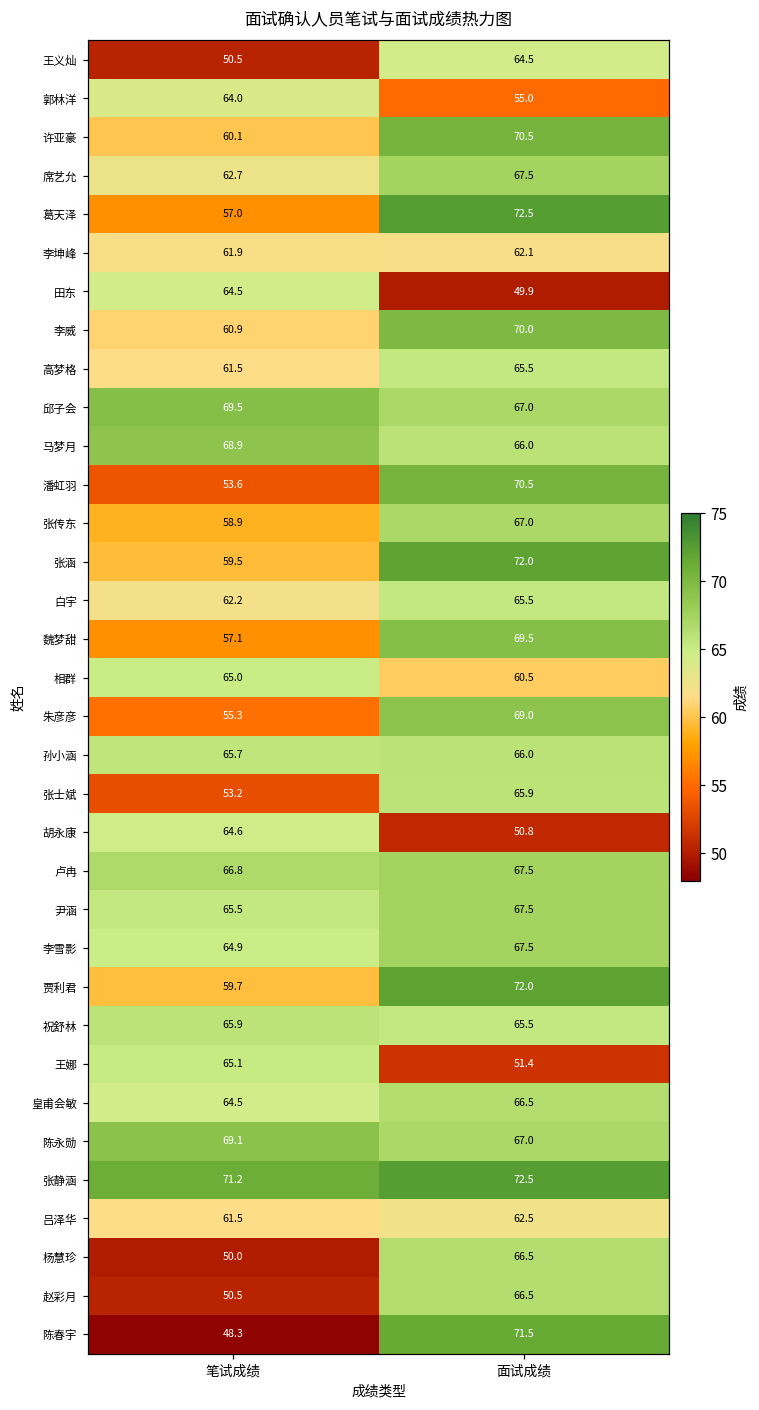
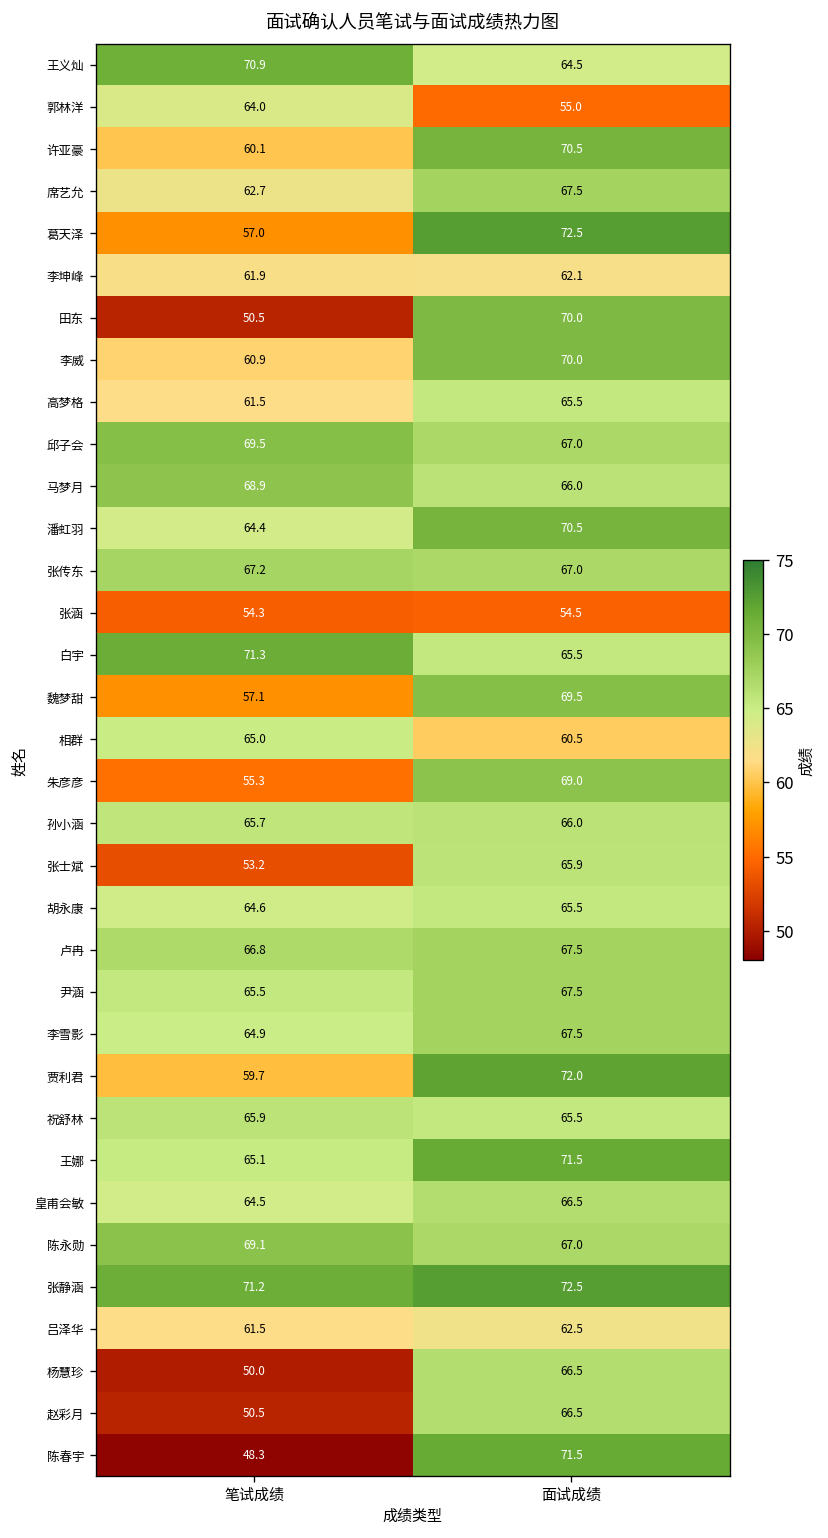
王义灿, 笔试成绩: 50.5 -> 70.9
田东, 笔试成绩: 64.5 -> 50.5
田东, 面试成绩: 49.9 -> 70.0
潘虹羽, 笔试成绩: 53.6 -> 64.4
张传东, 笔试成绩: 58.9 -> 67.2
张涵, 笔试成绩: 59.5 -> 54.3
张涵, 面试成绩: 72.0 -> 54.5
白宇, 笔试成绩: 62.2 -> 71.3
胡永康, 面试成绩: 50.8 -> 65.5
王娜, 面试成绩: 51.4 -> 71.5
